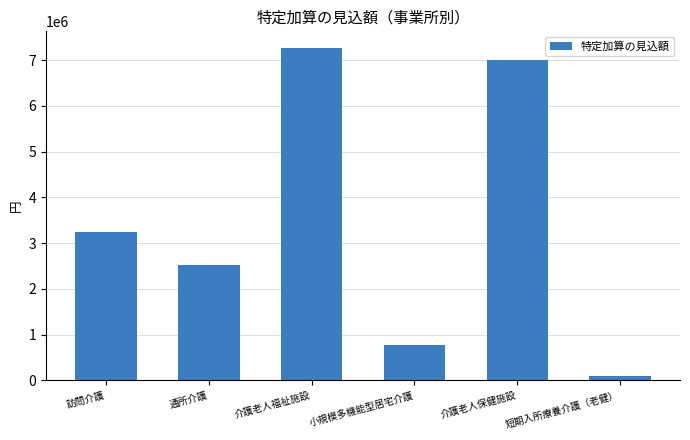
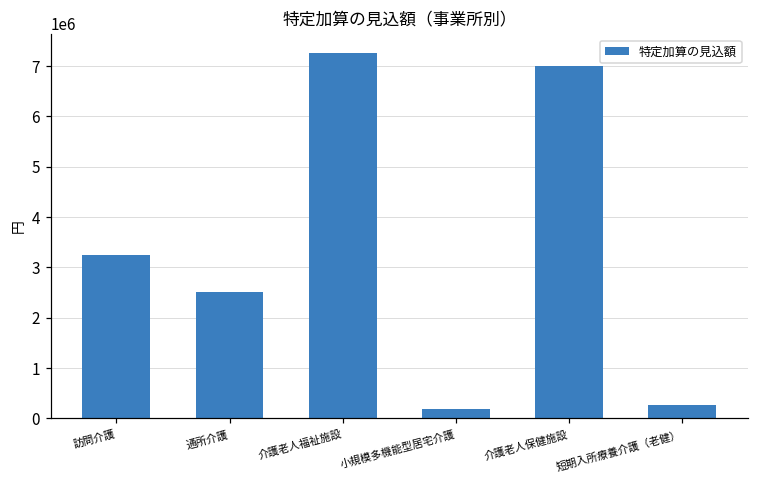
小規模多機能型居宅介護: 800000 -> 200000
短期入所療養介護（老健）: 100000 -> 300000
